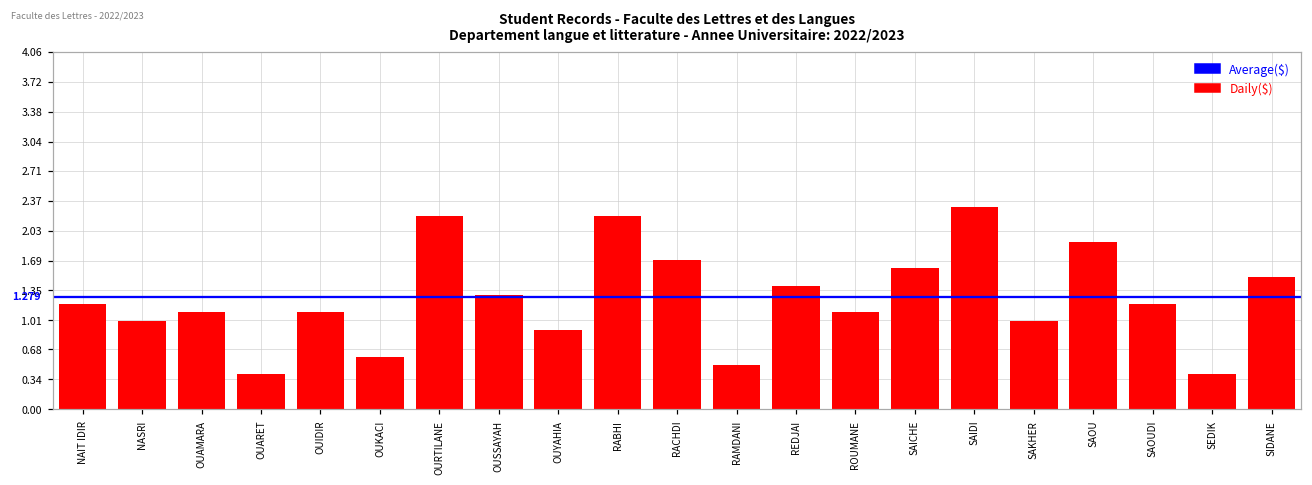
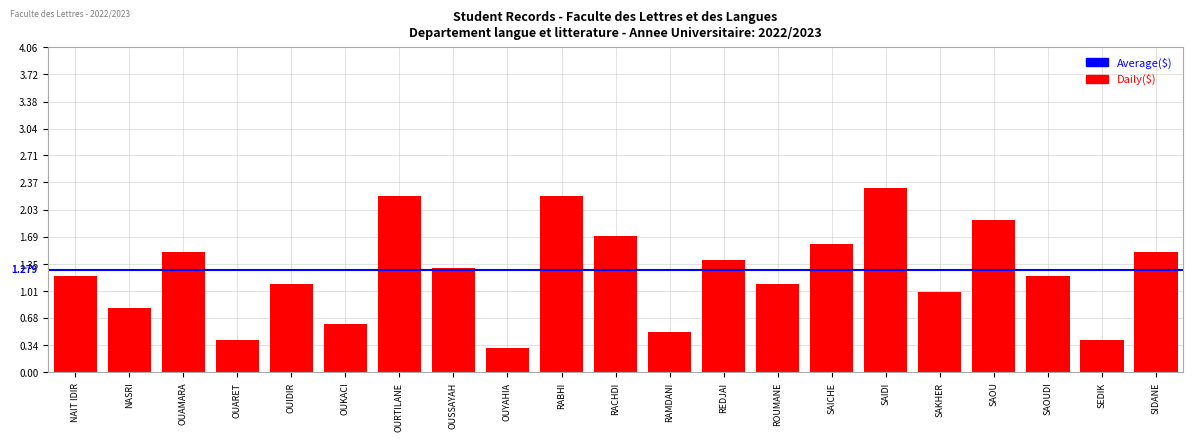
NASRI: 1.0 -> 0.8
OUAMARA: 1.1 -> 1.5
OUYAHIA: 0.9 -> 0.3
